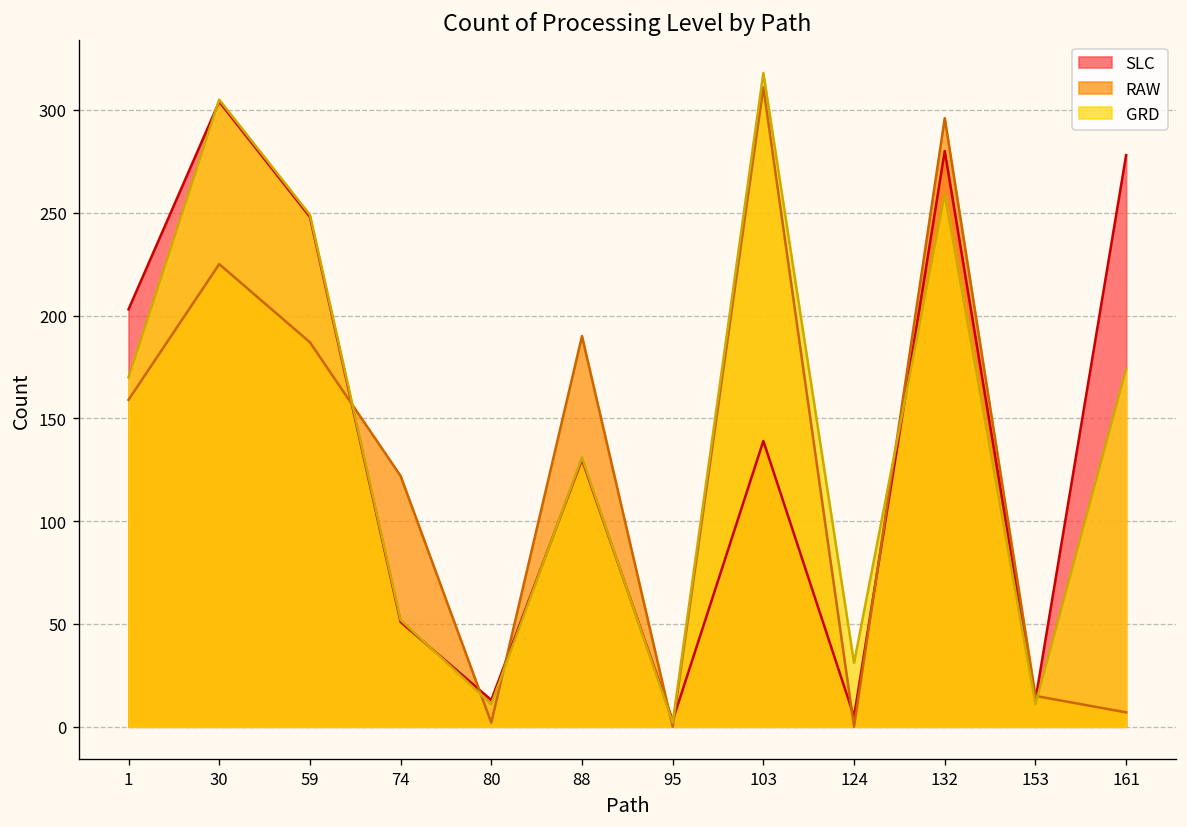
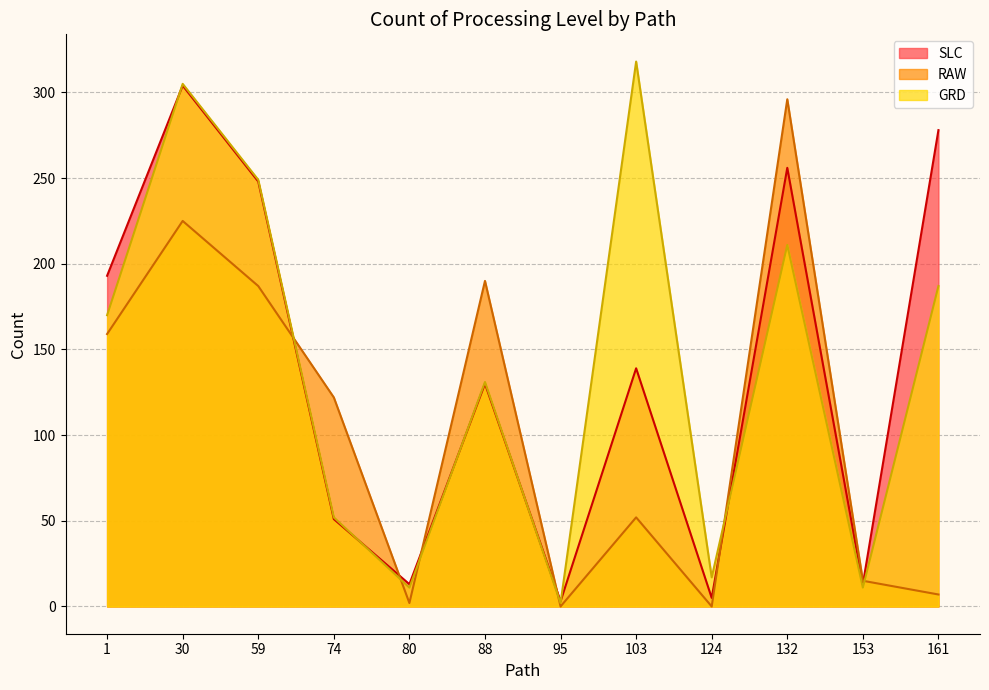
SLC, 1: 203 -> 193
RAW, 103: 311 -> 52
GRD, 124: 31 -> 17
SLC, 132: 280 -> 256
GRD, 132: 259 -> 211
GRD, 161: 174 -> 187
